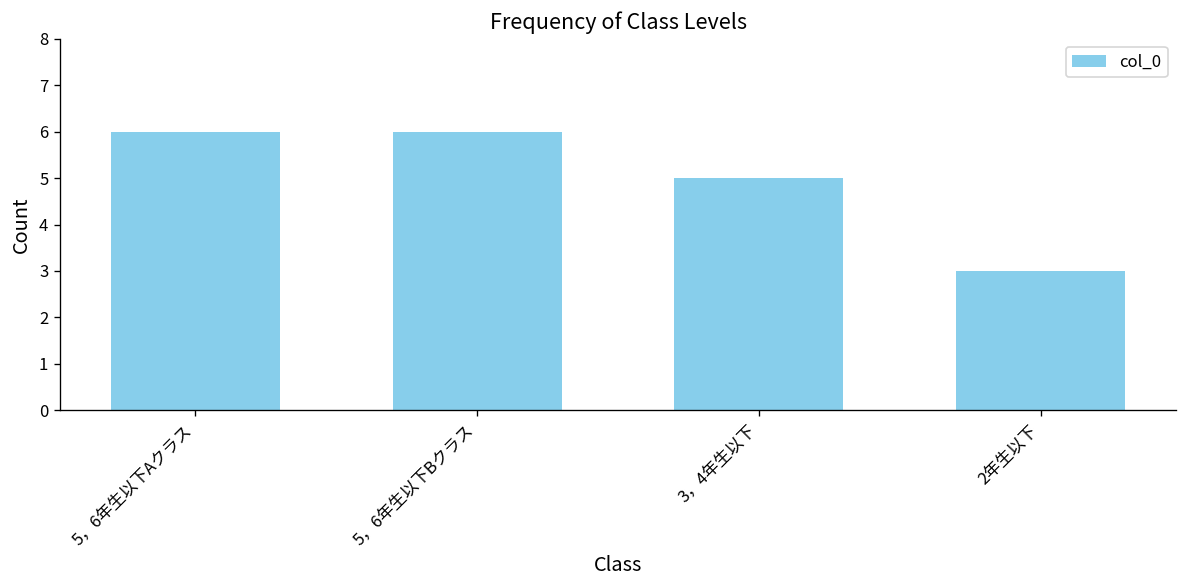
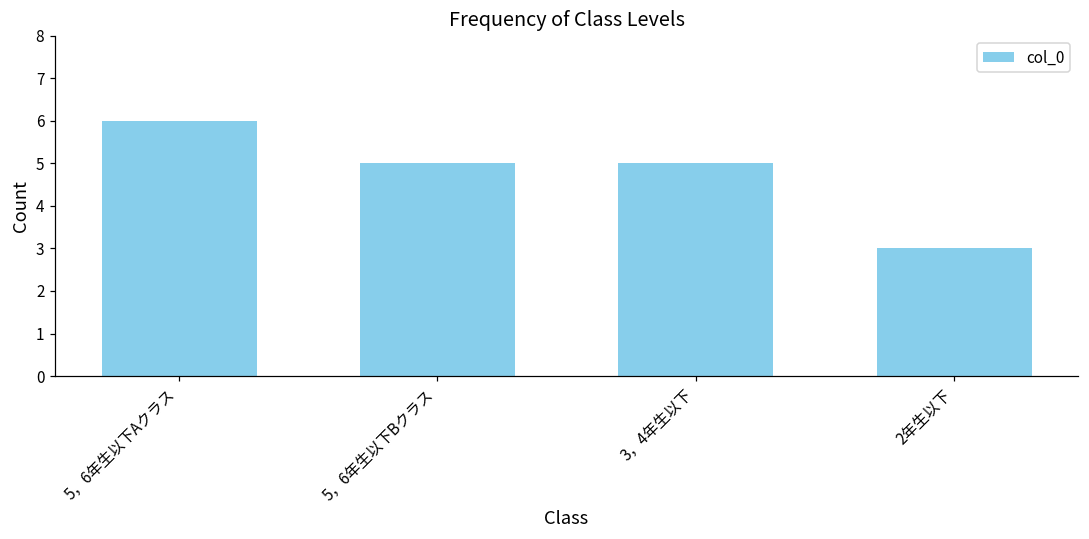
5，6年生以下Bクラス: 6 -> 5
